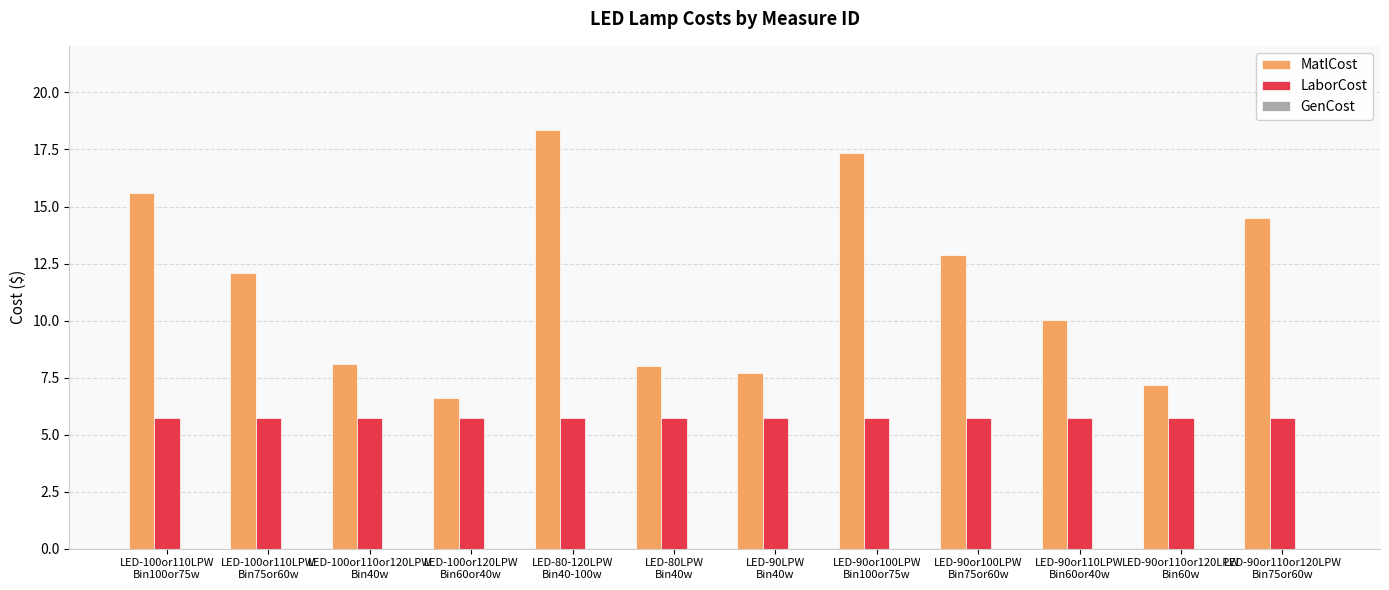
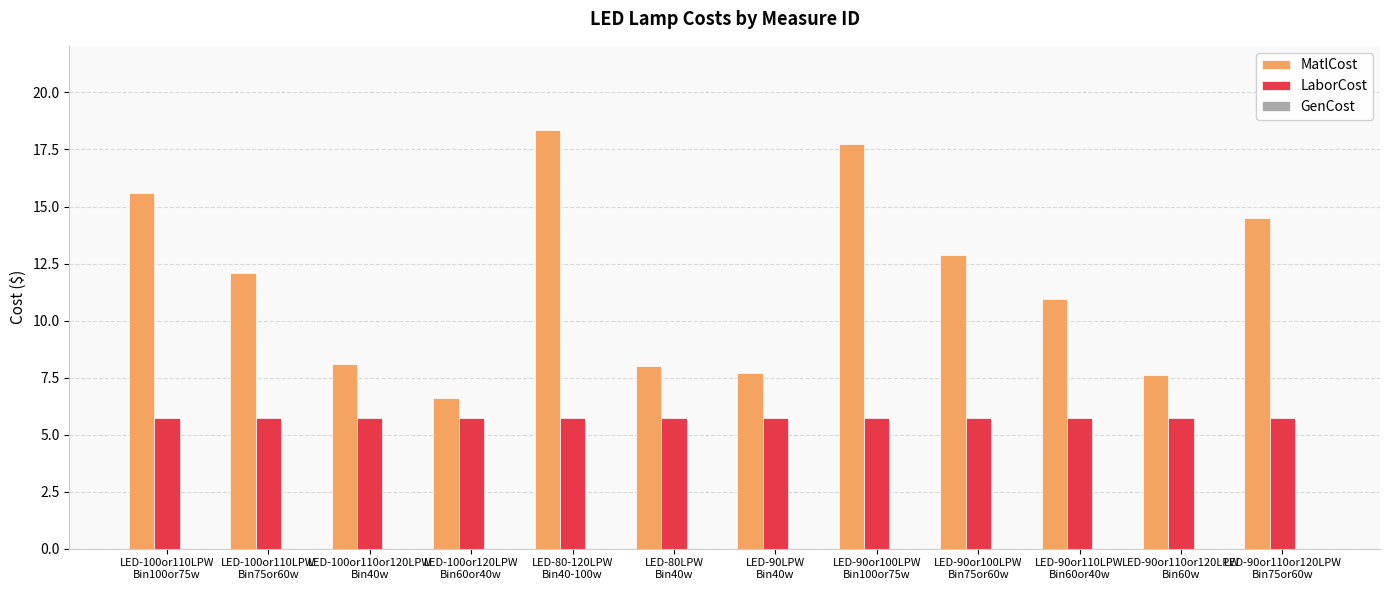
MatlCost, LED-90or100LPW Bin100or75w: 17.4 -> 17.8
MatlCost, LED-90or110LPW Bin60or40w: 10.0 -> 10.9
MatlCost, LED-90or110or120LPW Bin60w: 7.2 -> 7.6
